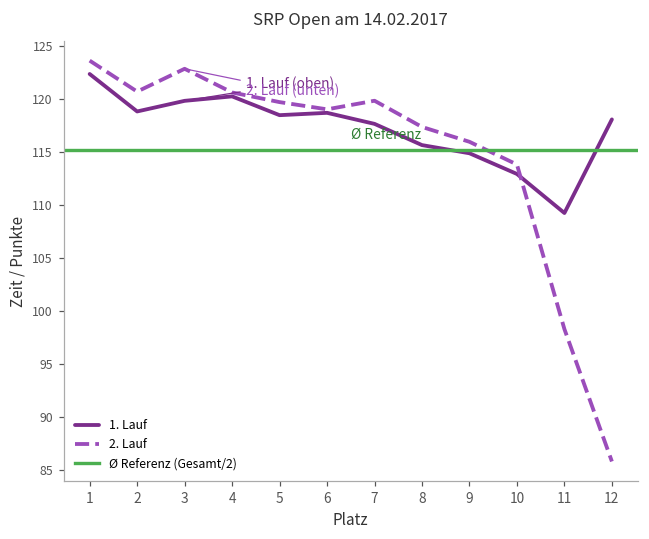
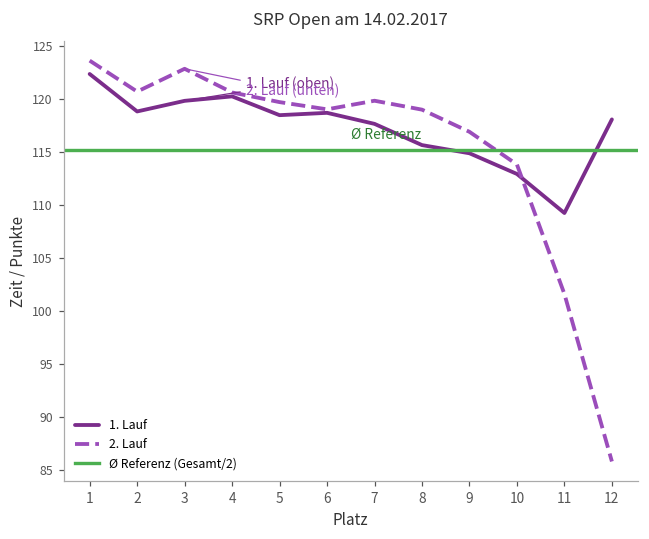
2. Lauf, 8: 117 -> 119
2. Lauf, 9: 116 -> 117
2. Lauf, 11: 98 -> 102
